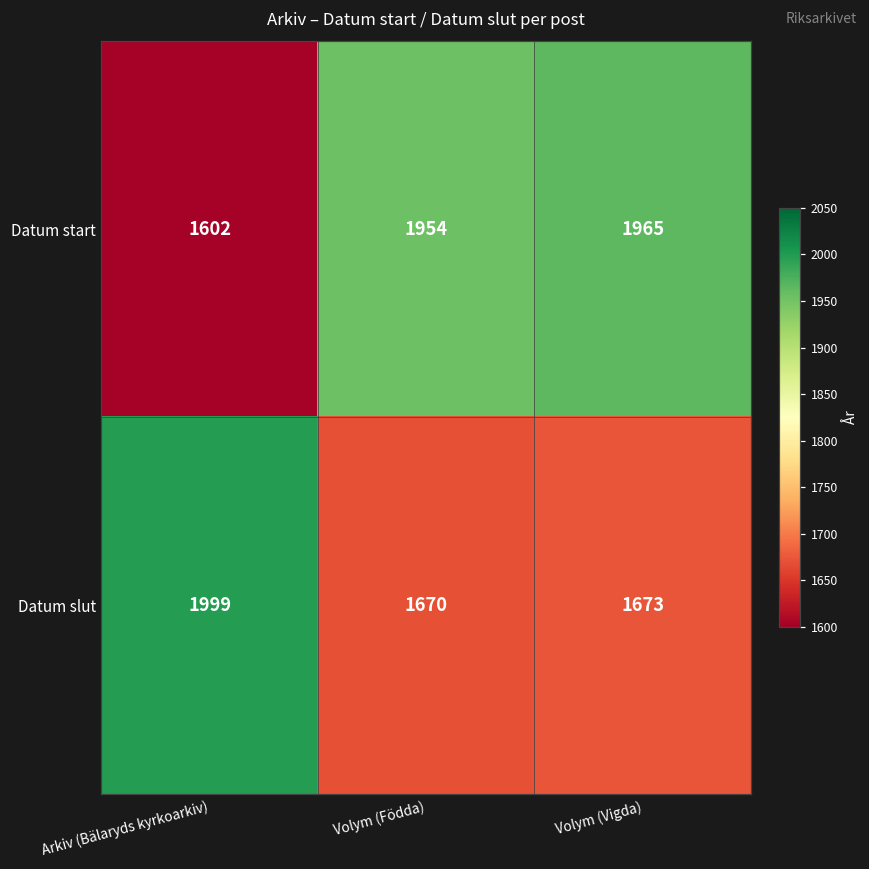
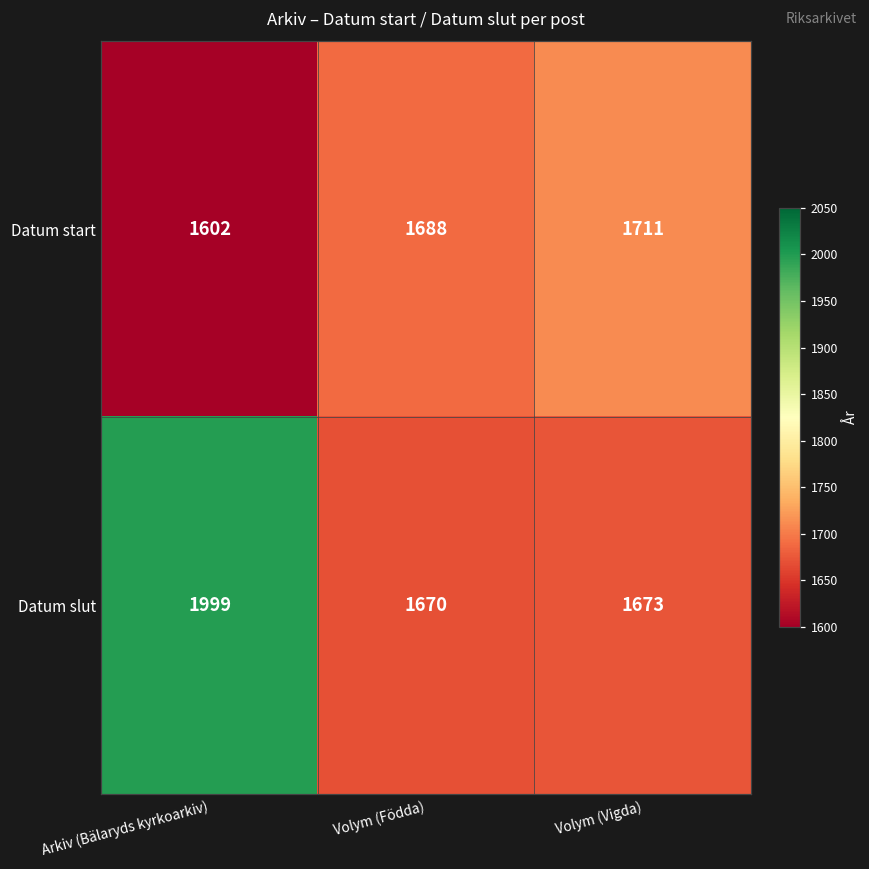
Datum start, Volym (Födda): 1954 -> 1688
Datum start, Volym (Vigda): 1965 -> 1711
